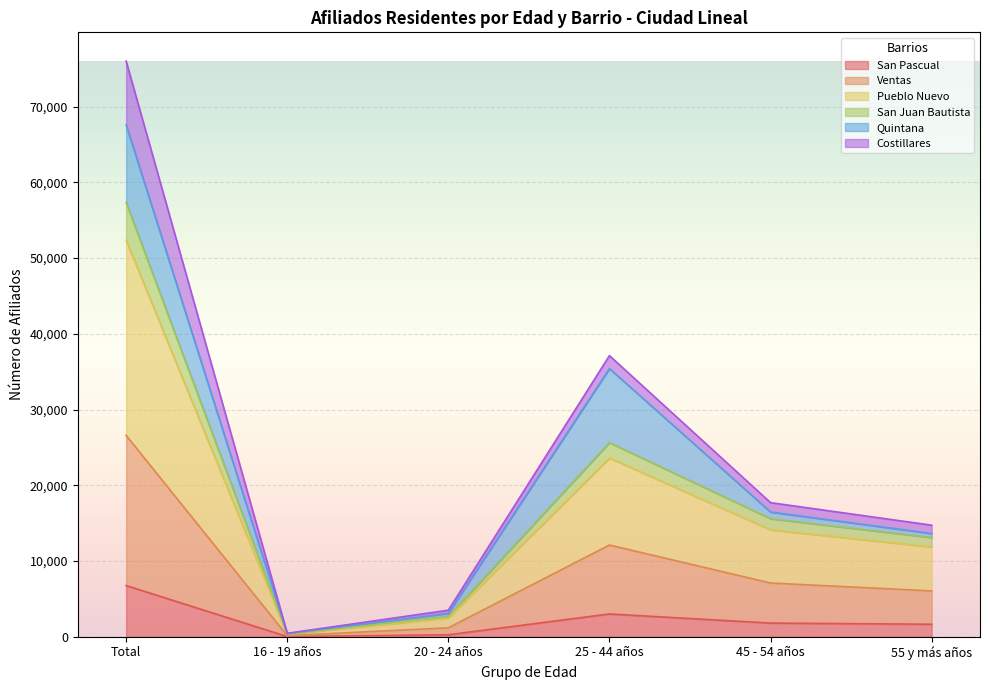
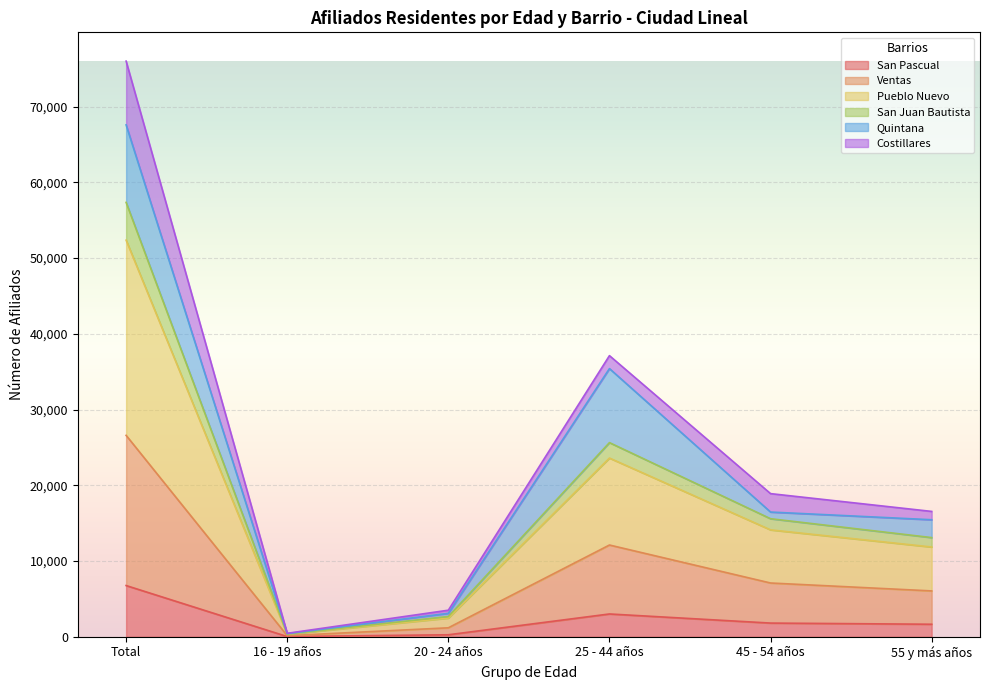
Costillares, 45 - 54 años: 1,000 -> 2,000
Quintana, 55 y más años: 1,000 -> 2,000
